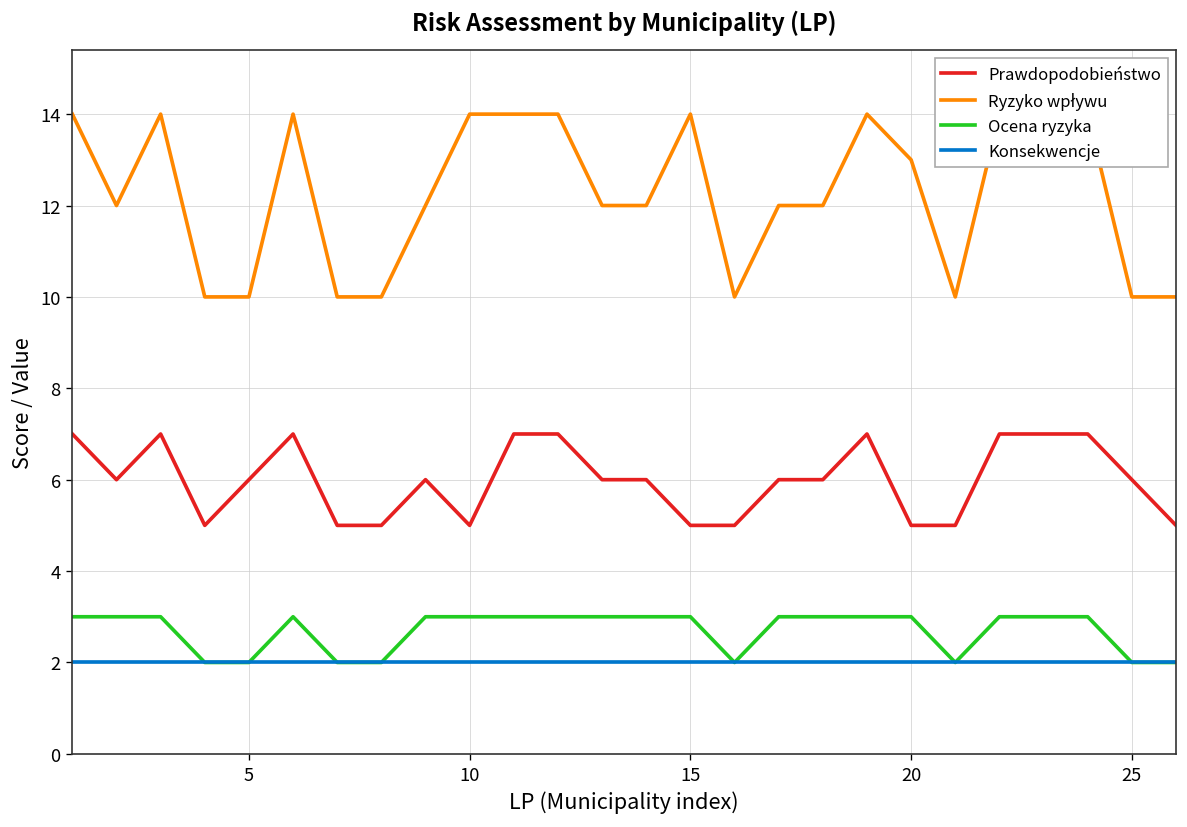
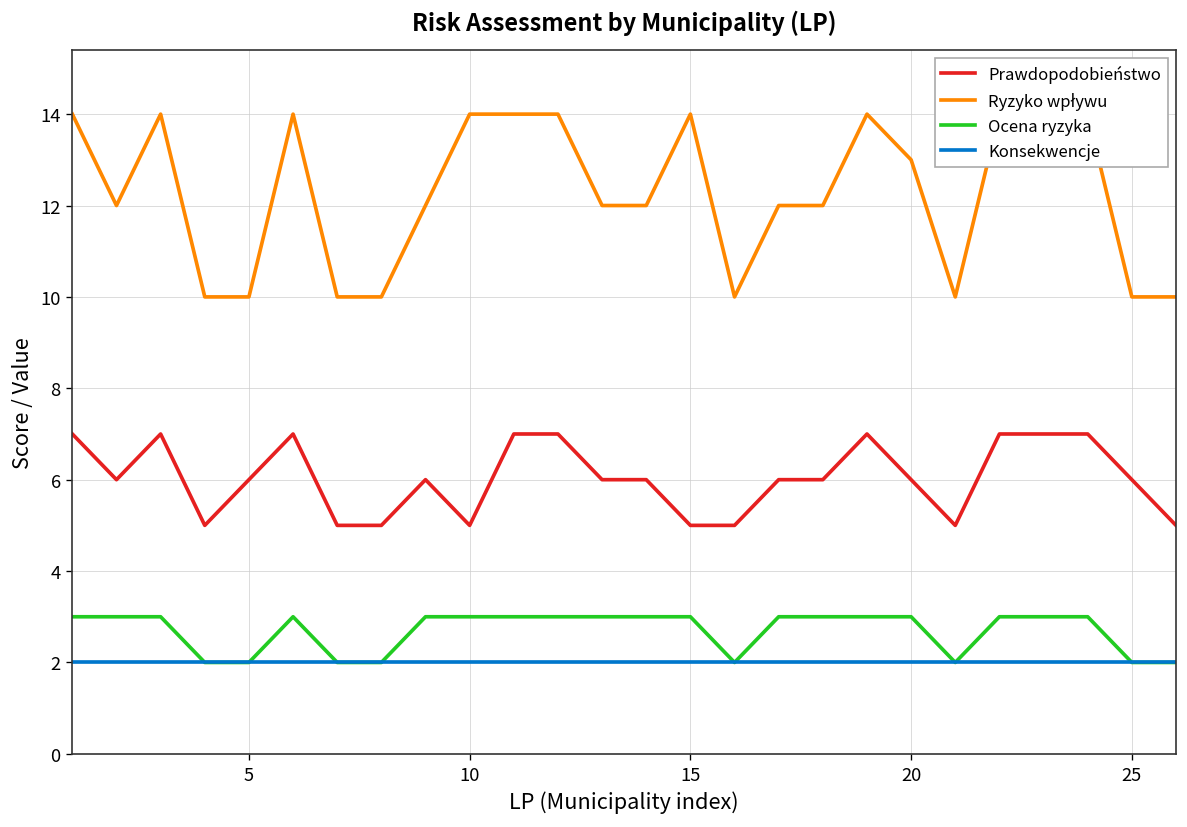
Prawdopodobieństwo, 20: 5 -> 6
